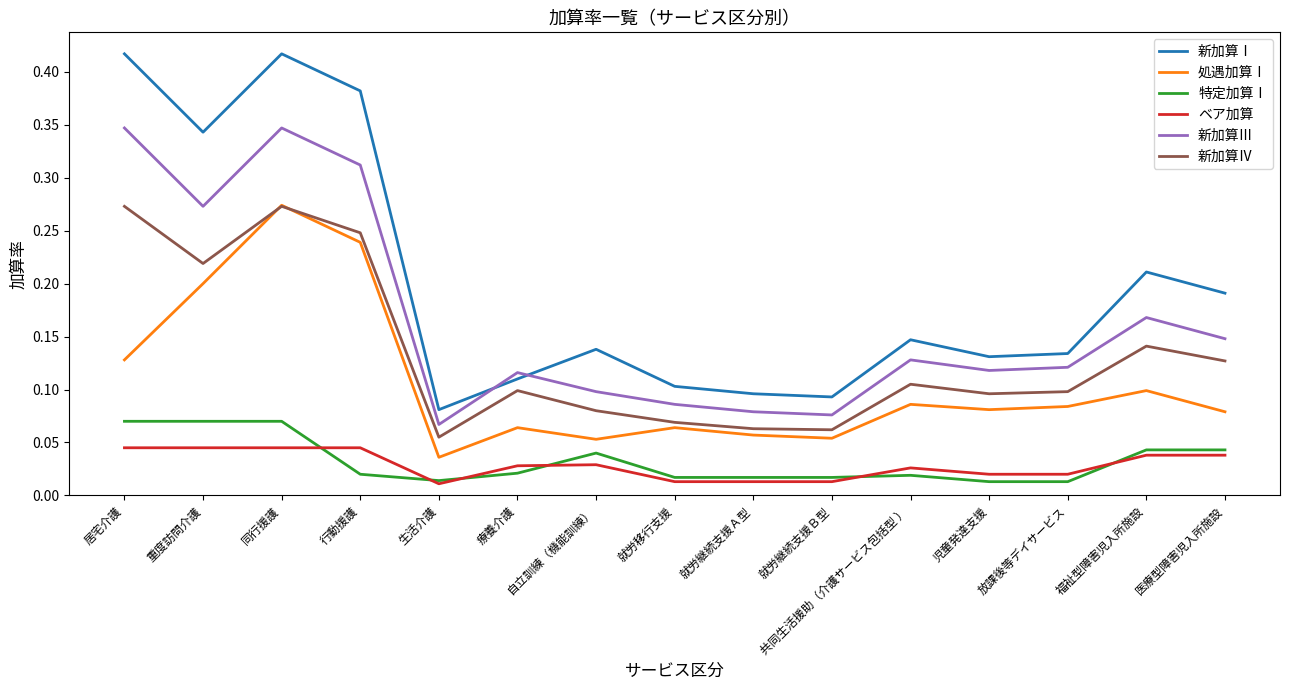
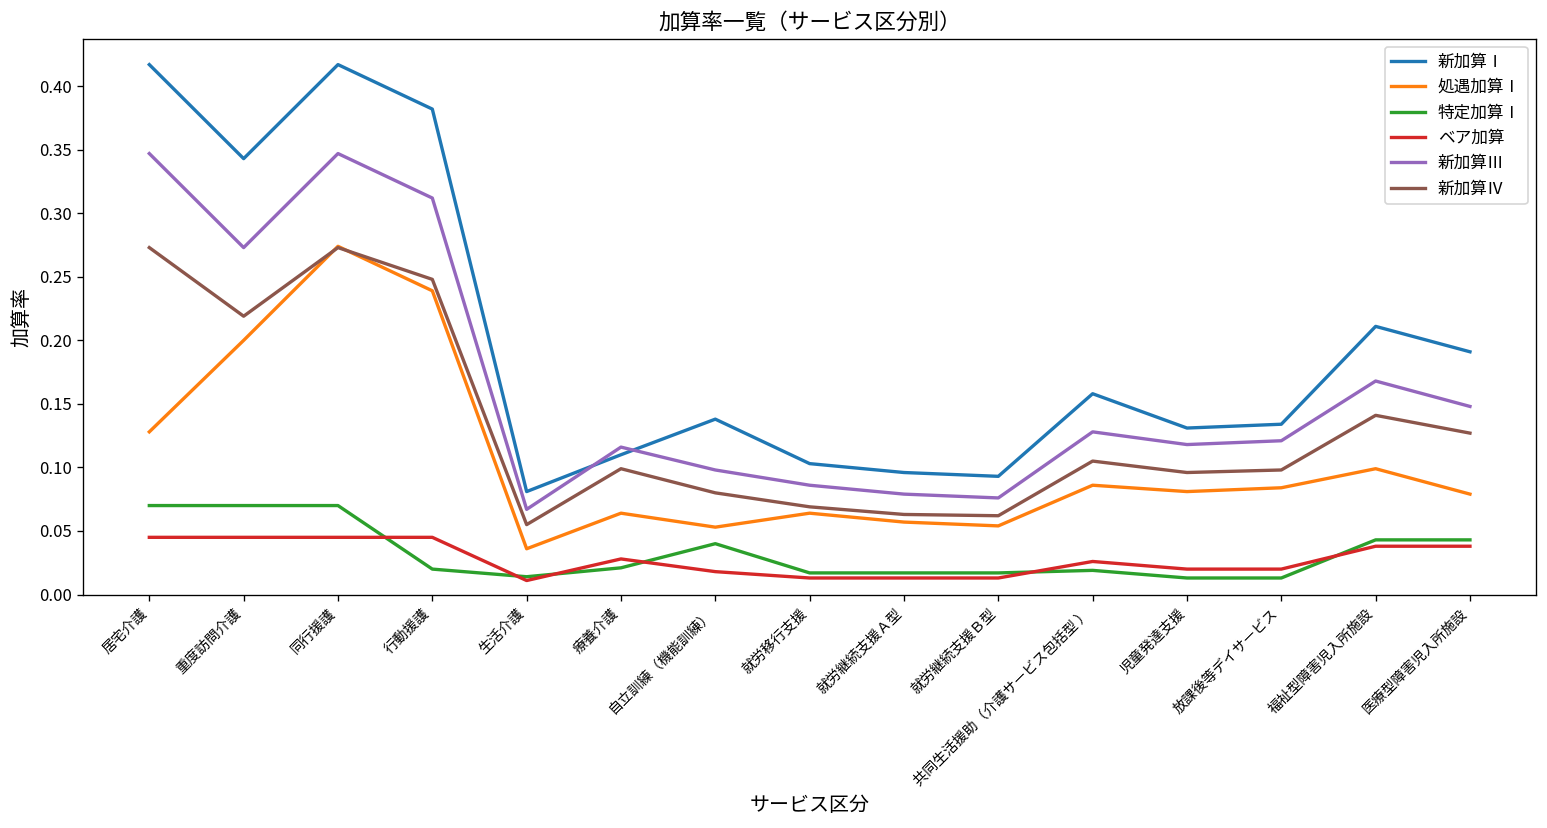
ベア加算, 自立訓練（機能訓練）: 0.029 -> 0.018
新加算Ⅰ, 共同生活援助（介護サービス包括型 ）: 0.147 -> 0.158
